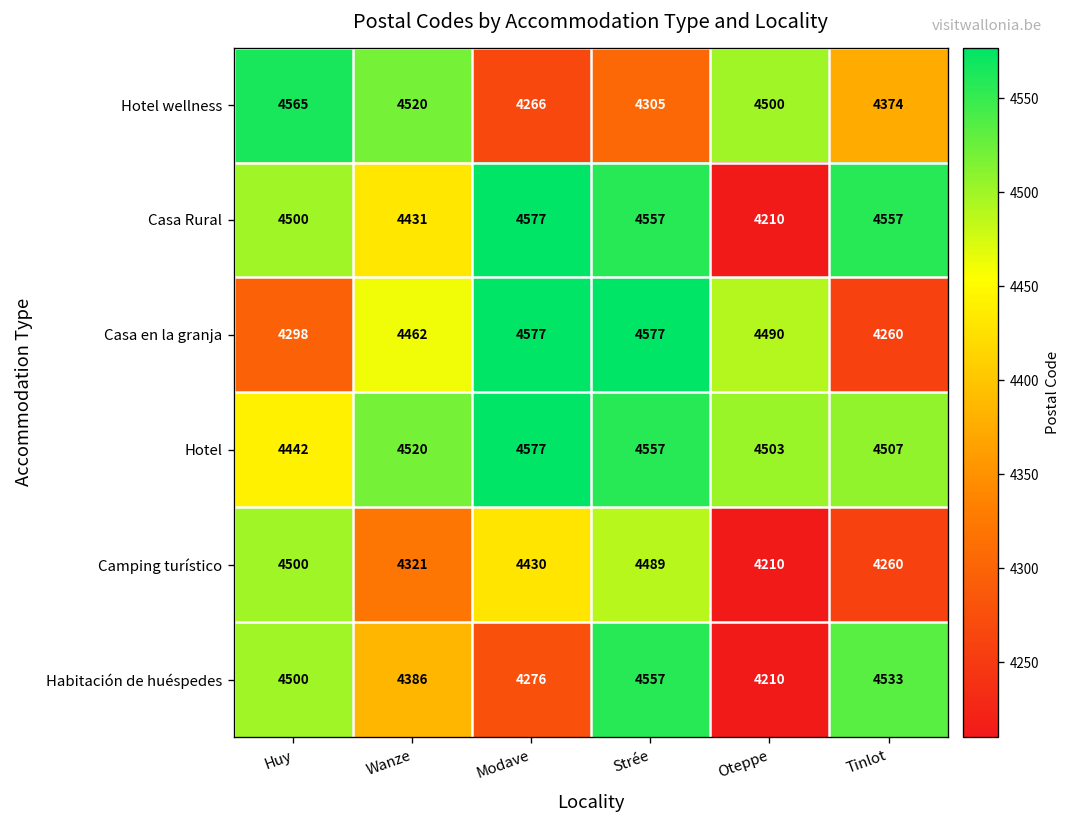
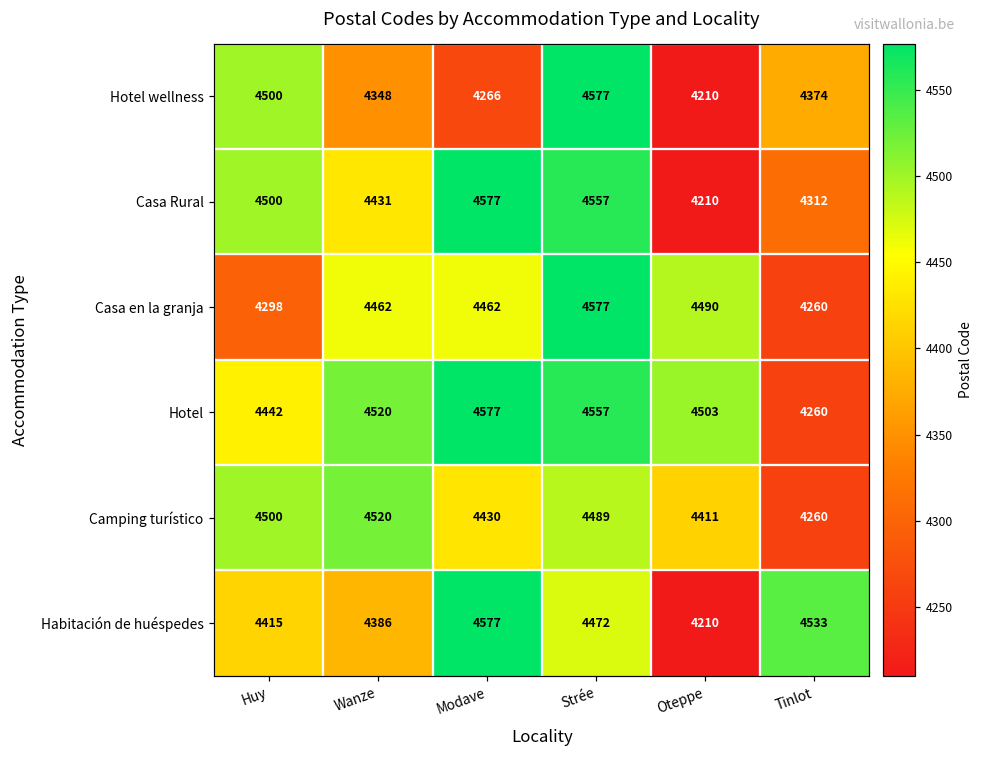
Hotel wellness, Huy: 4565 -> 4500
Hotel wellness, Wanze: 4520 -> 4348
Hotel wellness, Strée: 4305 -> 4577
Hotel wellness, Oteppe: 4500 -> 4210
Casa Rural, Tinlot: 4557 -> 4312
Casa en la granja, Modave: 4577 -> 4462
Hotel, Tinlot: 4507 -> 4260
Camping turístico, Wanze: 4321 -> 4520
Camping turístico, Oteppe: 4210 -> 4411
Habitación de huéspedes, Huy: 4500 -> 4415
Habitación de huéspedes, Modave: 4276 -> 4577
Habitación de huéspedes, Strée: 4557 -> 4472
